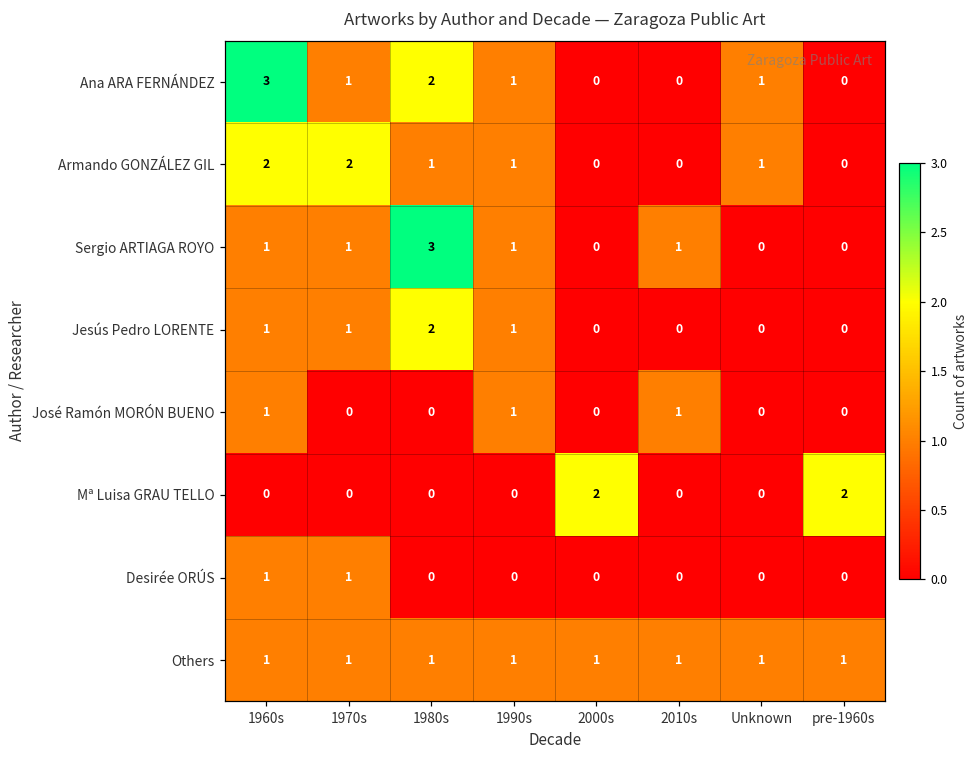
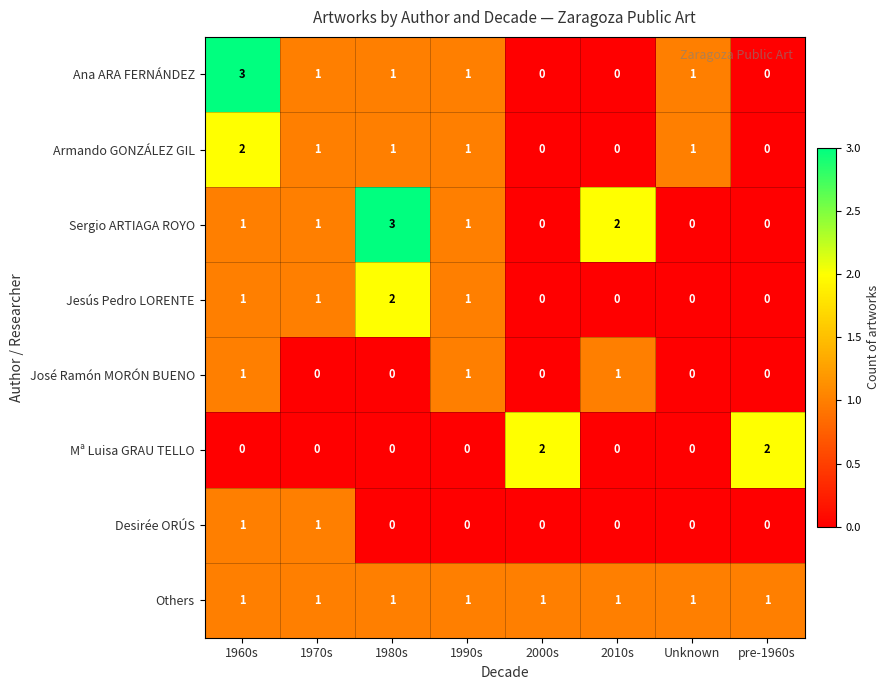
Ana ARA FERNÁNDEZ, 1980s: 2 -> 1
Armando GONZÁLEZ GIL, 1970s: 2 -> 1
Sergio ARTIAGA ROYO, 2010s: 1 -> 2
